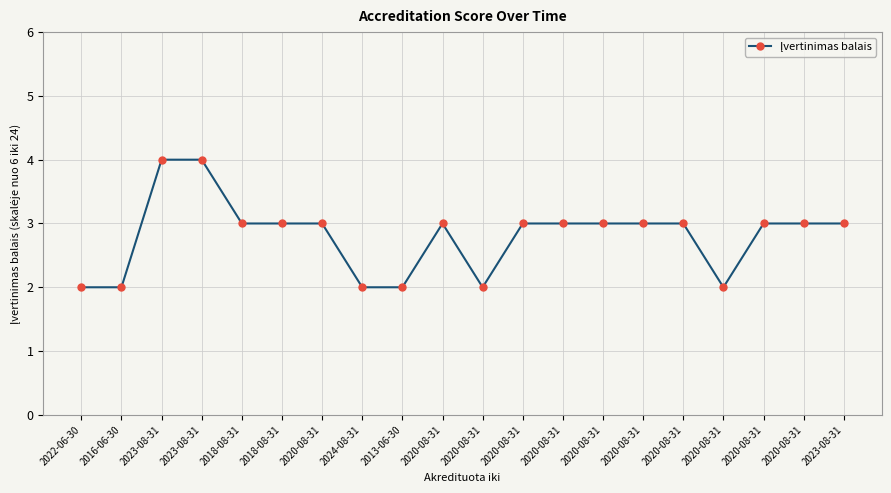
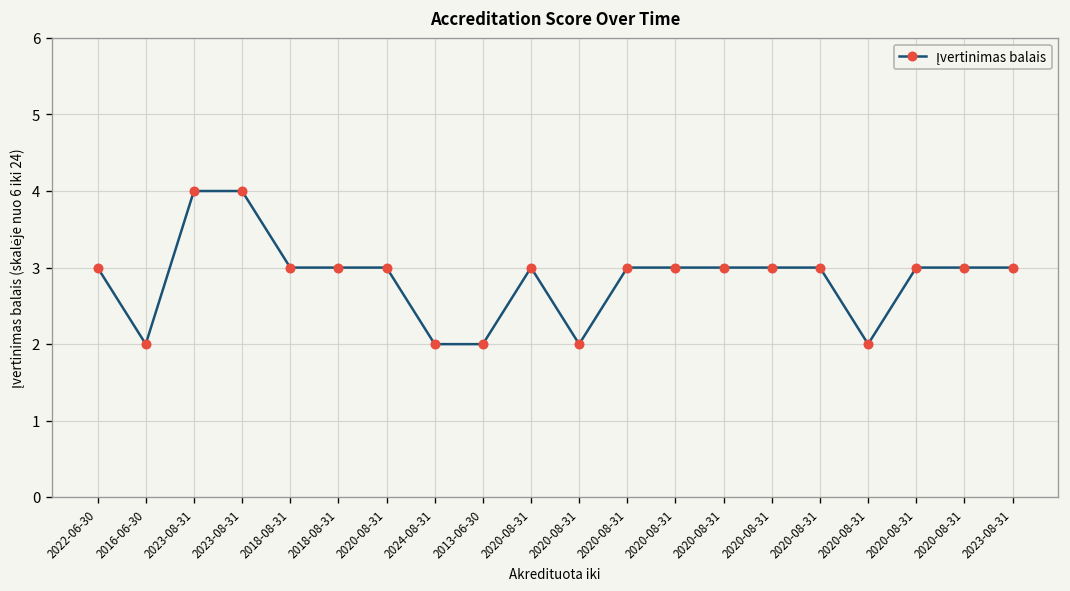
2022-06-30: 2 -> 3
